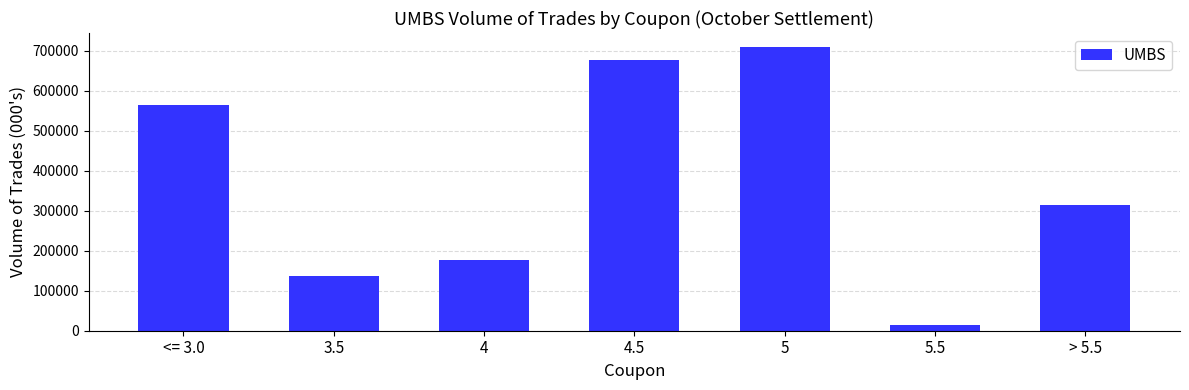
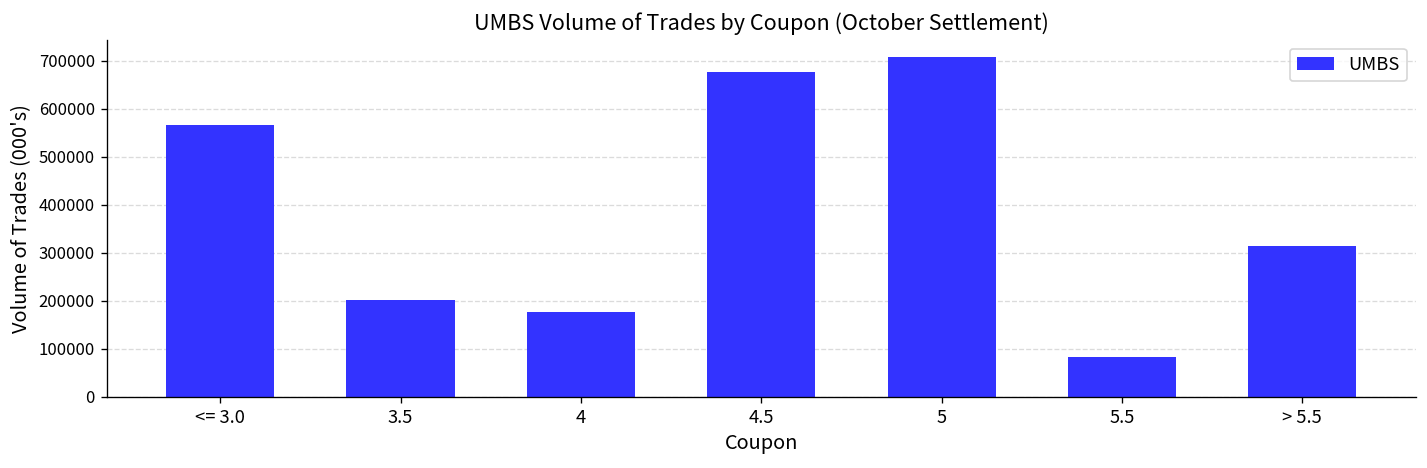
3.5: 140000 -> 200000
5.5: 10000 -> 80000
